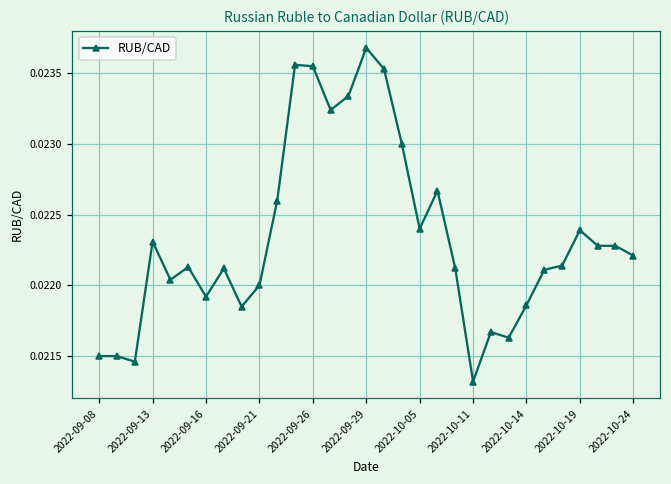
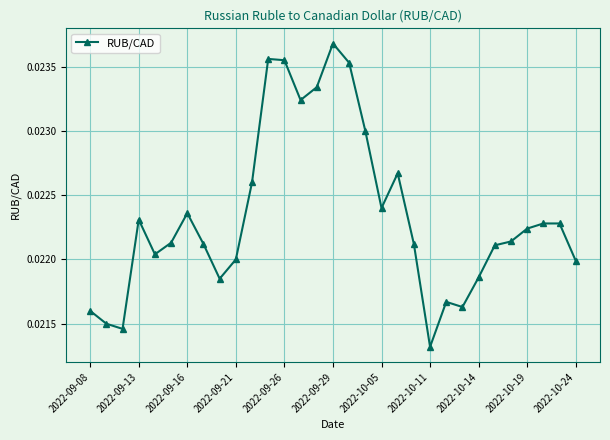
2022-09-08: 0.0215 -> 0.0216
2022-09-16: 0.02192 -> 0.02236
2022-10-19: 0.02239 -> 0.02224
2022-10-24: 0.02221 -> 0.02199
